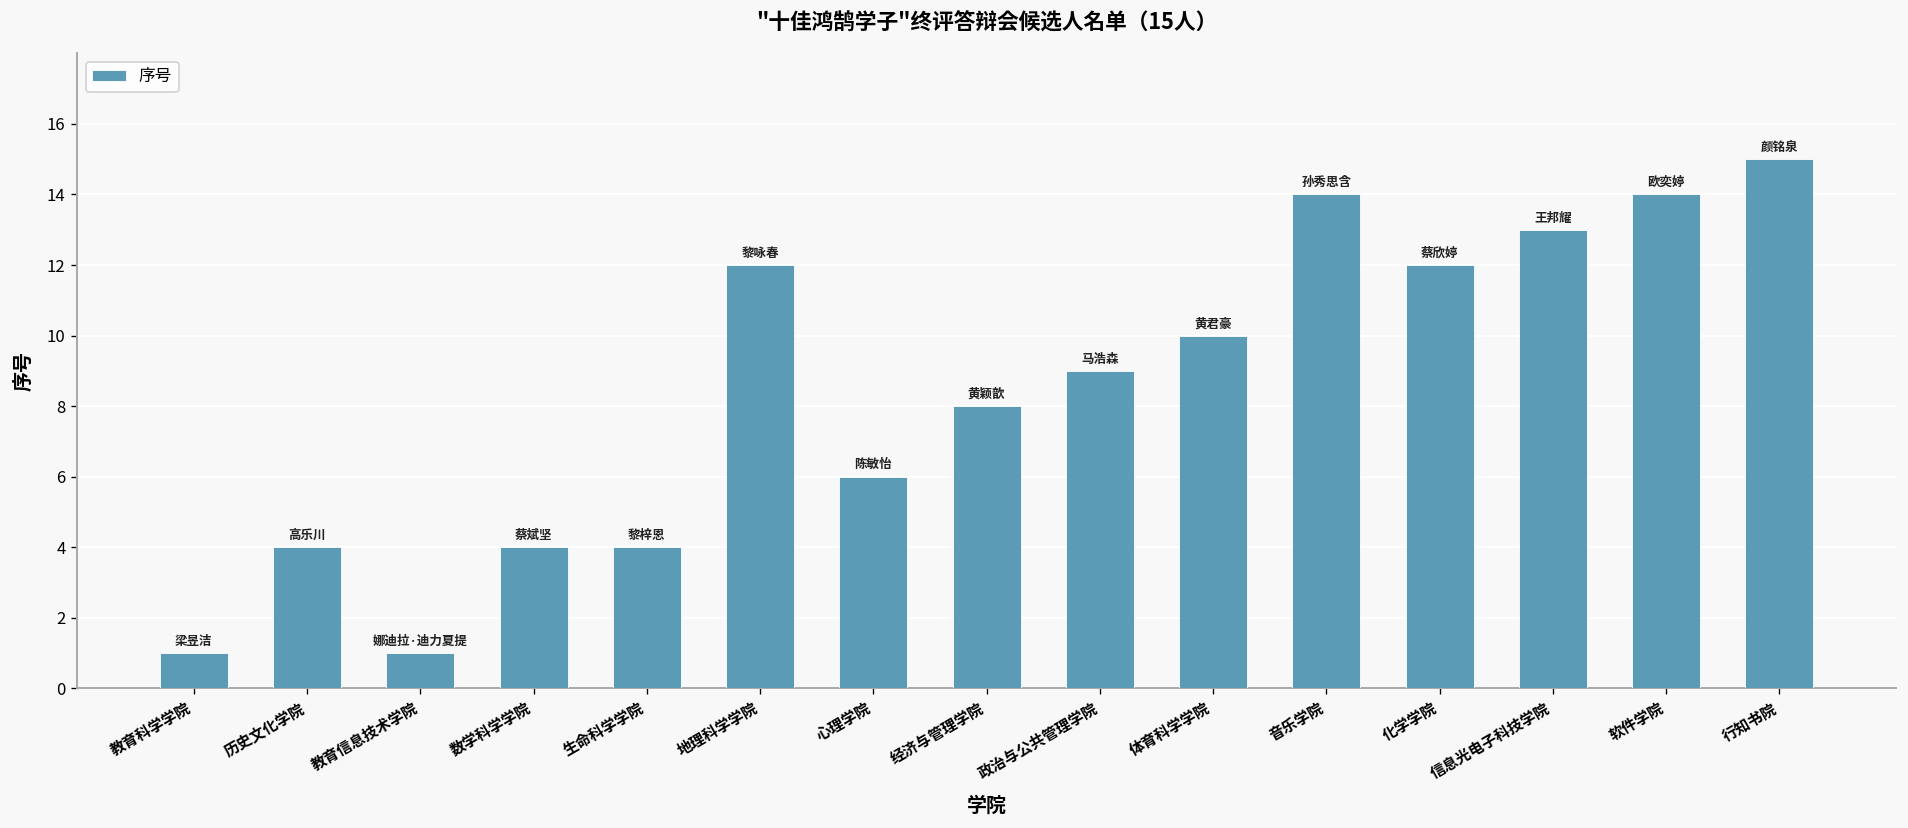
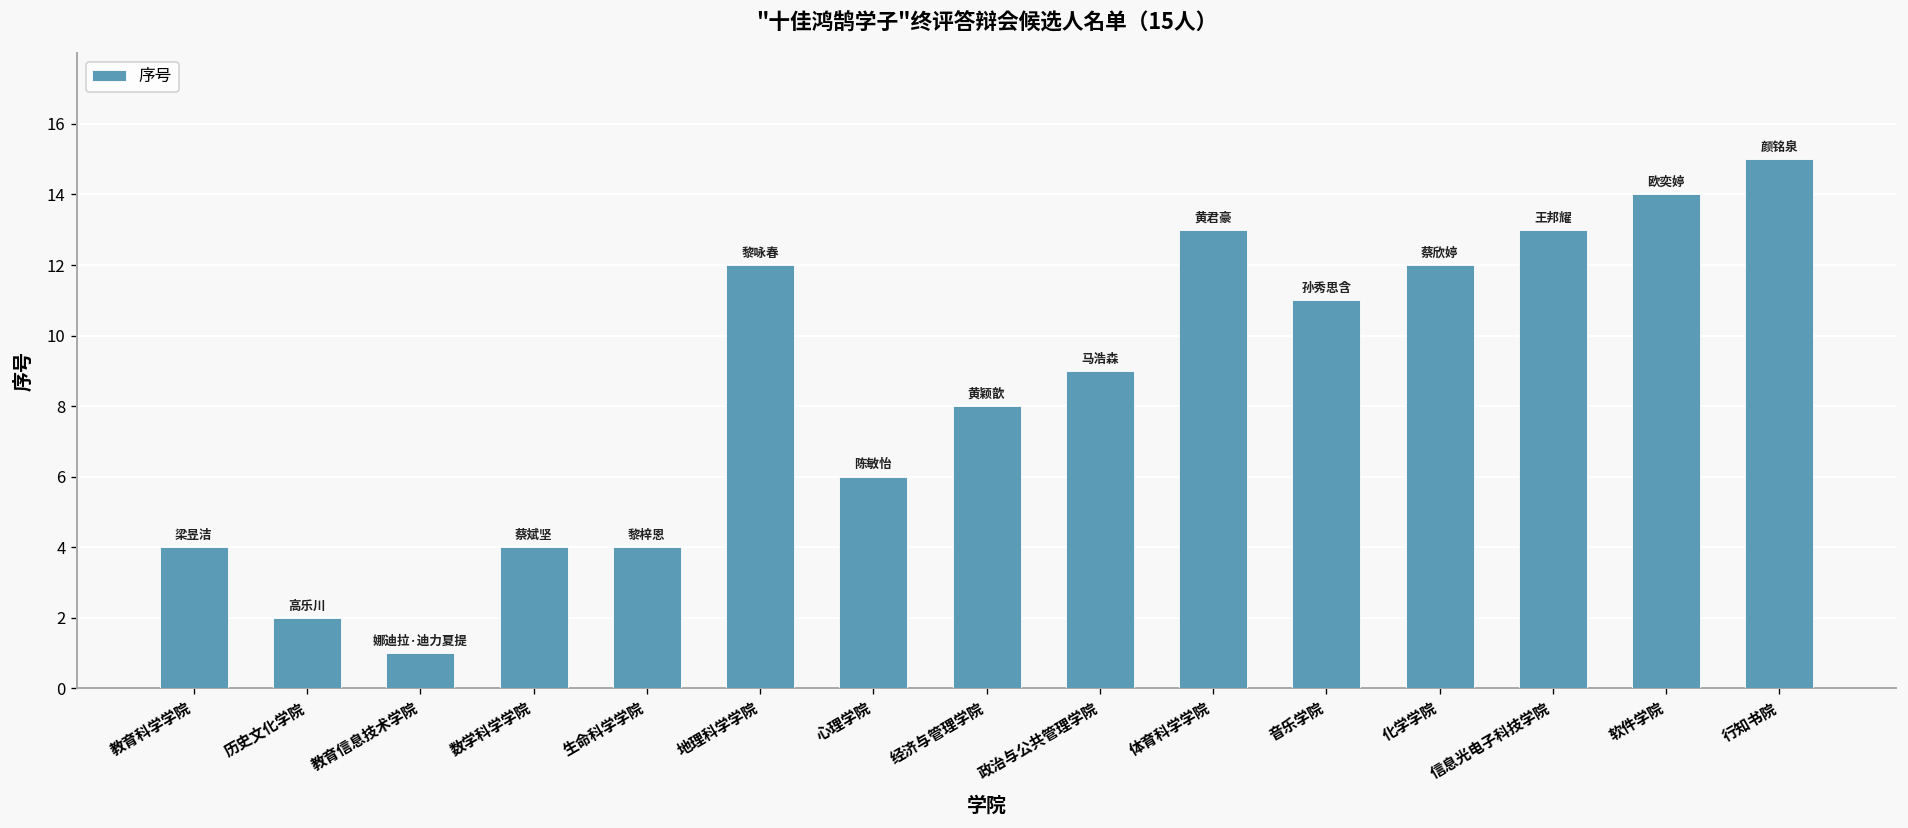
教育科学学院: 1 -> 4
历史文化学院: 4 -> 2
体育科学学院: 10 -> 13
音乐学院: 14 -> 11
